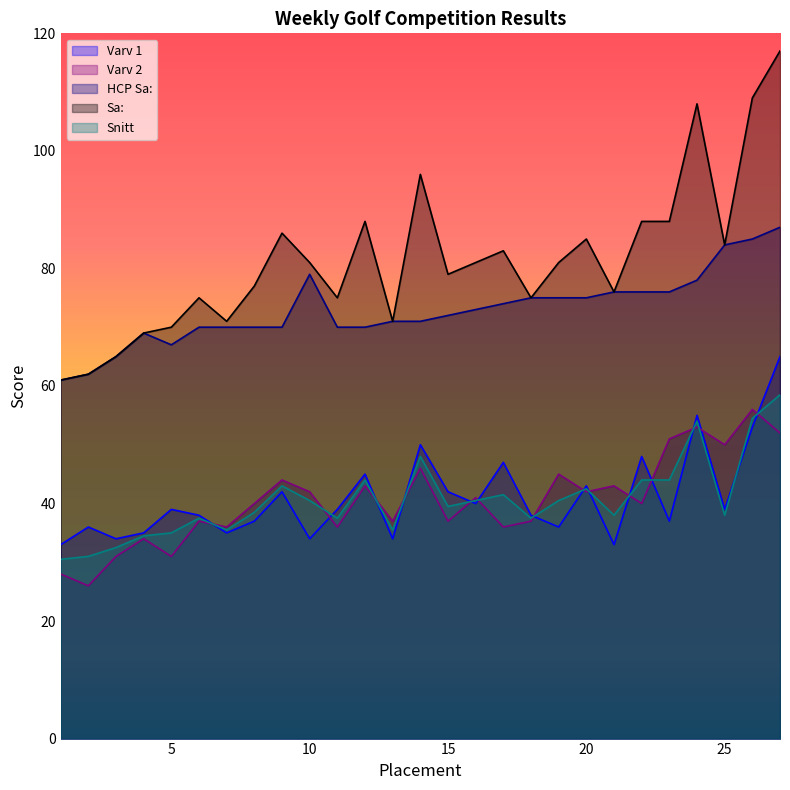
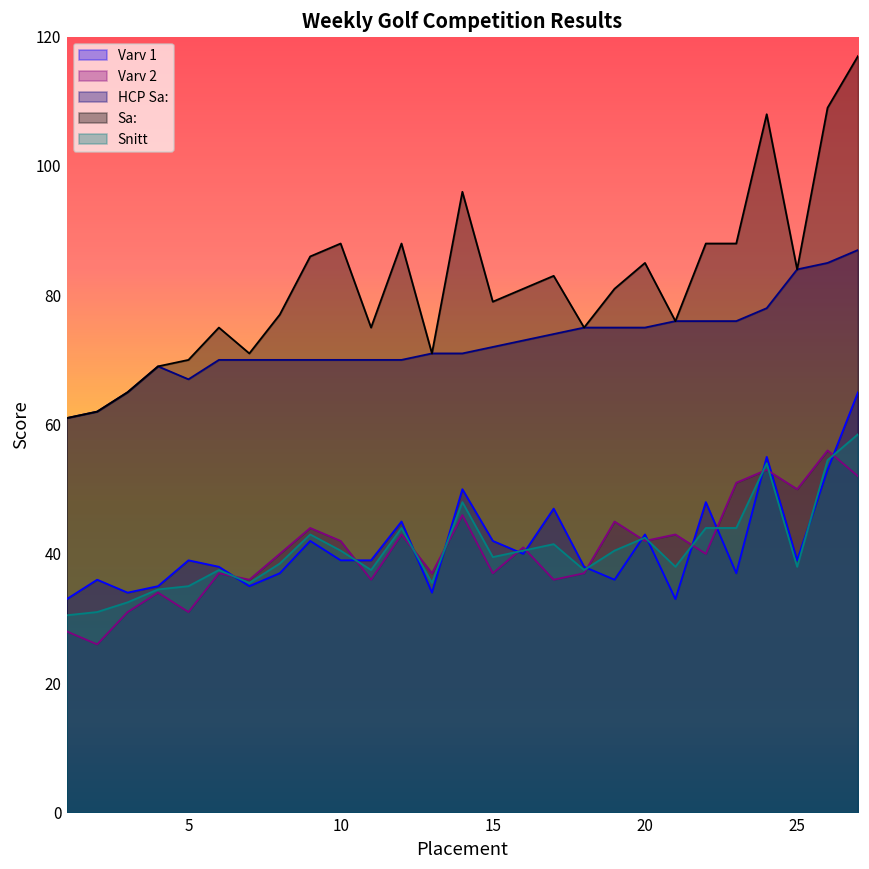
Varv 1, 10: 34 -> 39
HCP Sa:, 10: 79 -> 70
Sa:, 10: 81 -> 88
